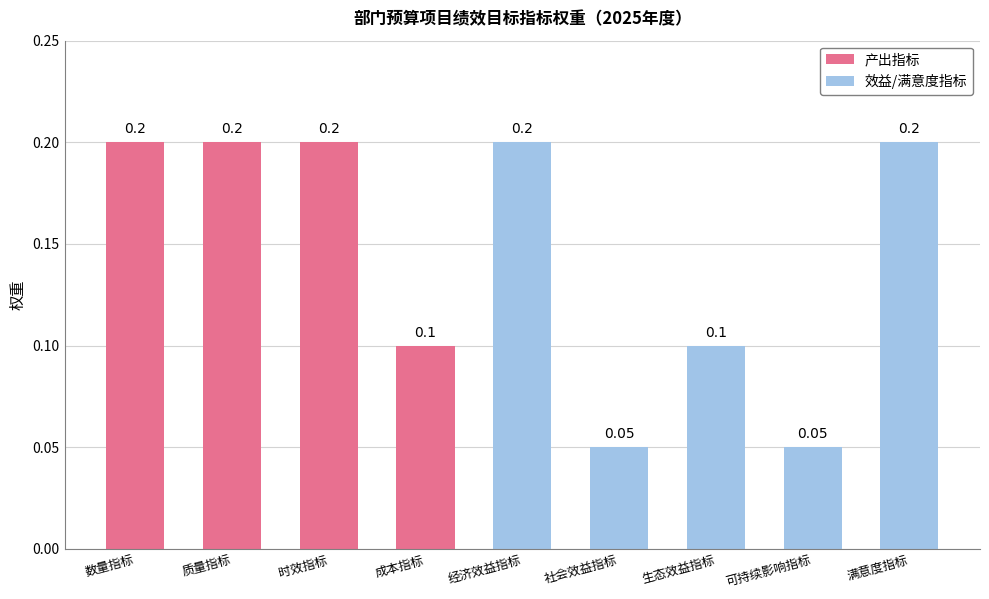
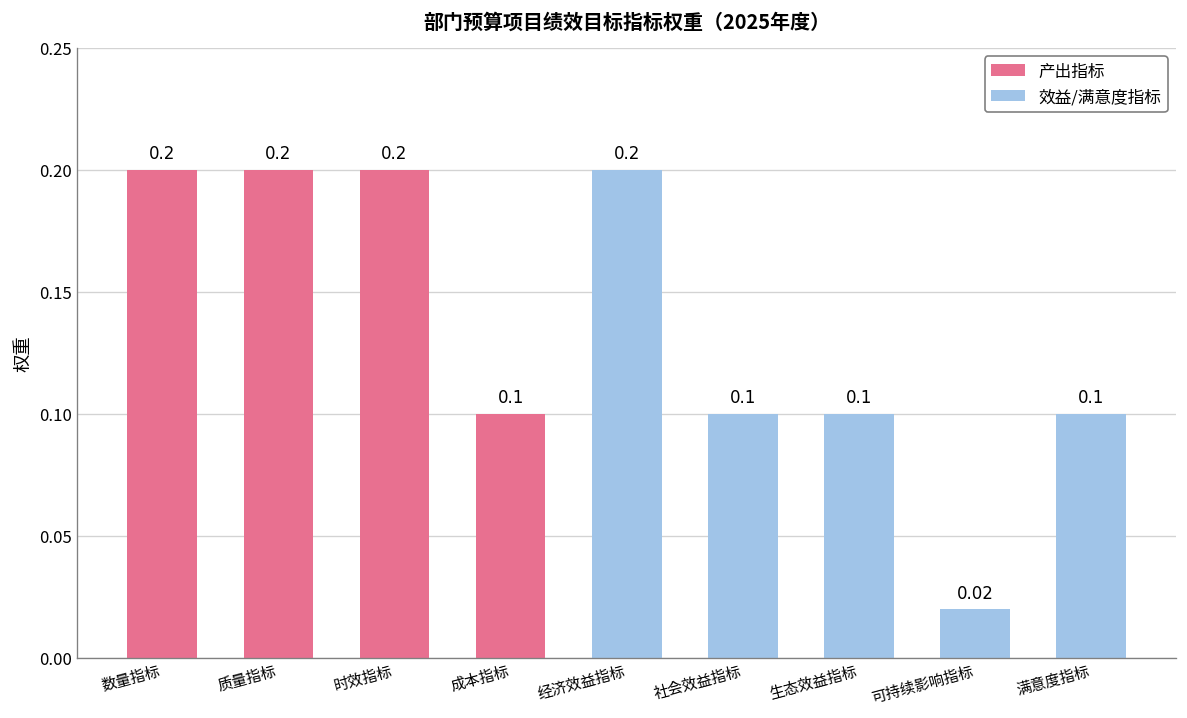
社会效益指标: 0.05 -> 0.1
可持续影响指标: 0.05 -> 0.02
满意度指标: 0.2 -> 0.1
